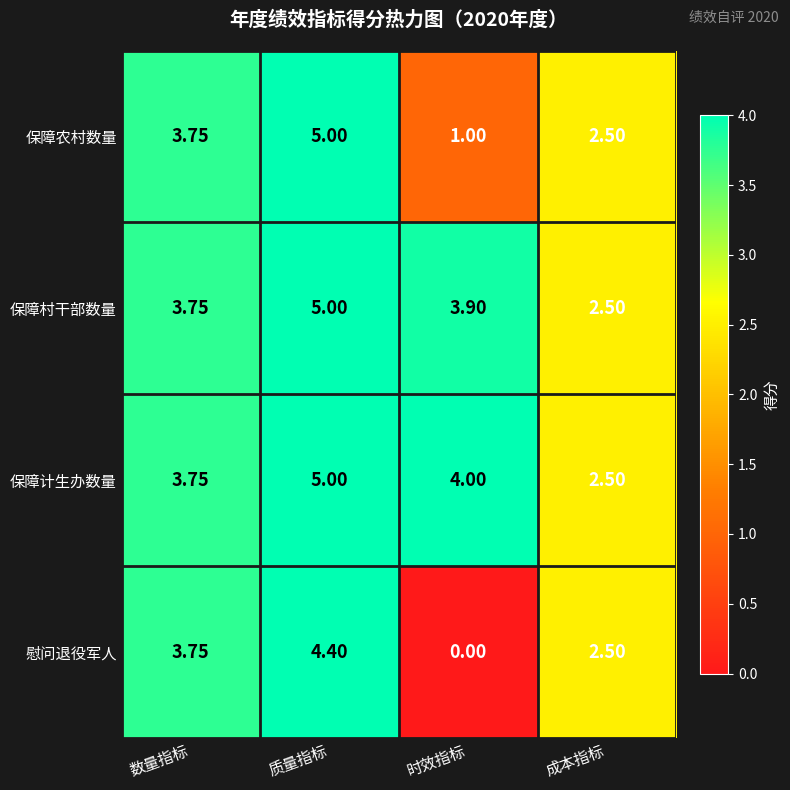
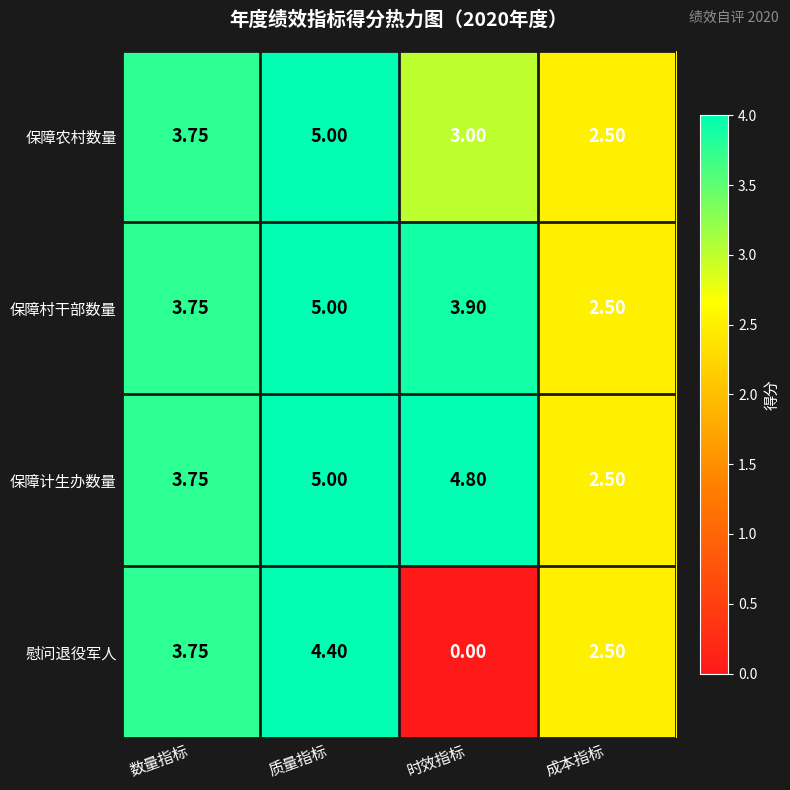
保障农村数量, 时效指标: 1.00 -> 3.00
保障计生办数量, 时效指标: 4.00 -> 4.80
